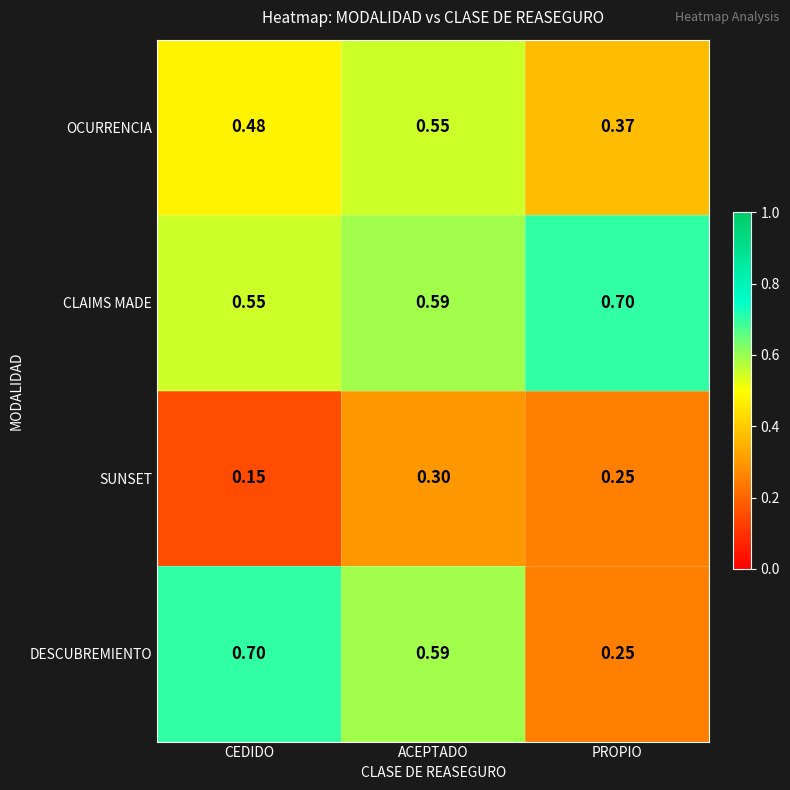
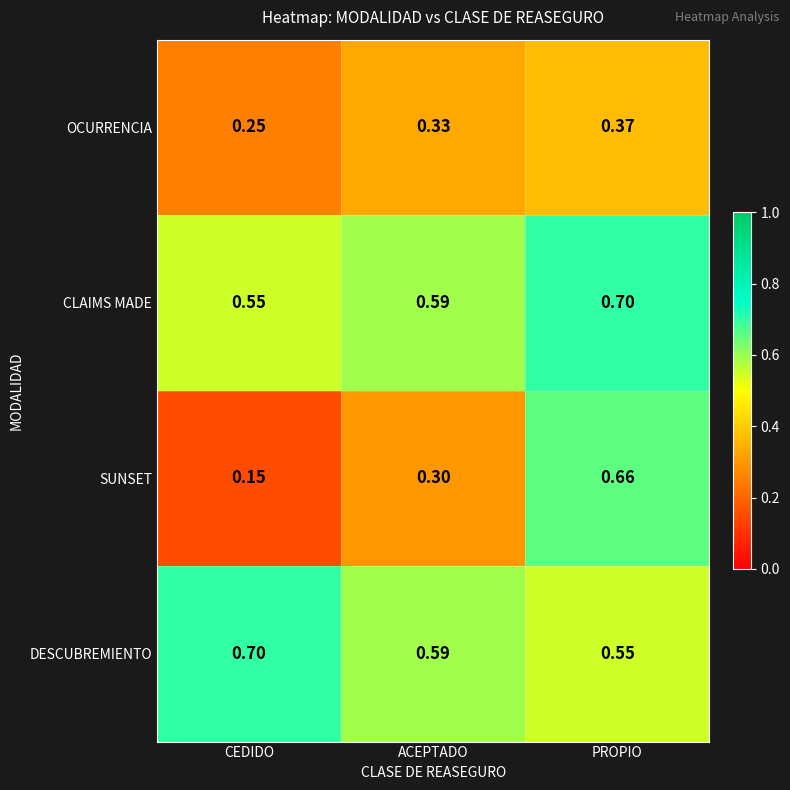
OCURRENCIA, CEDIDO: 0.48 -> 0.25
OCURRENCIA, ACEPTADO: 0.55 -> 0.33
SUNSET, PROPIO: 0.25 -> 0.66
DESCUBREMIENTO, PROPIO: 0.25 -> 0.55
